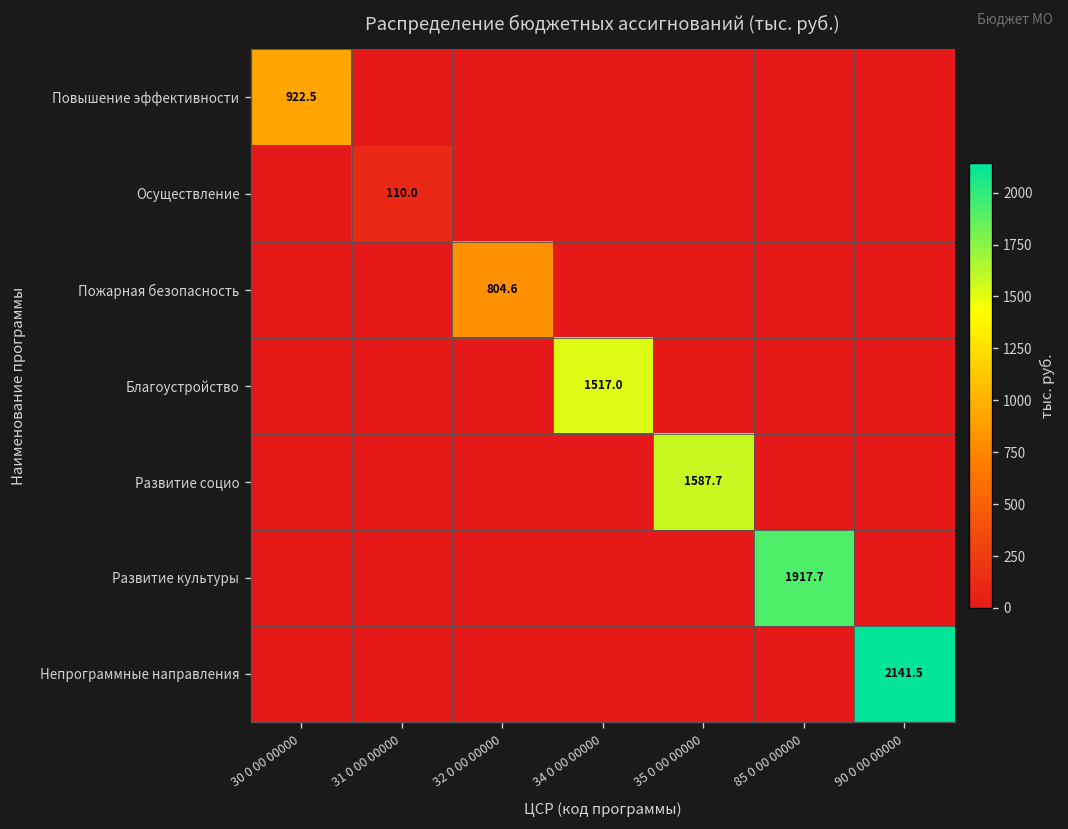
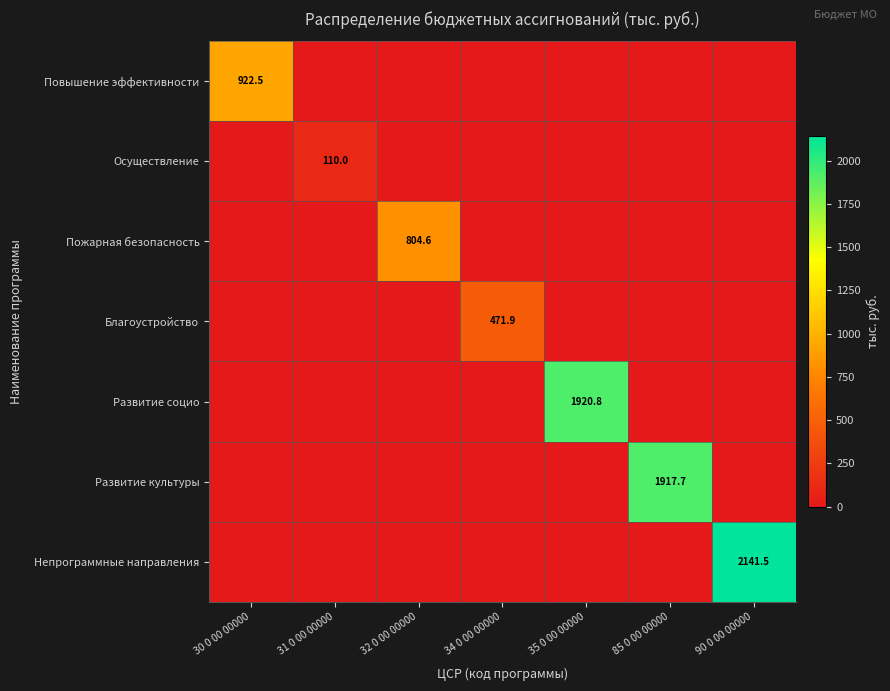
Благоустройство, 34 0 00 00000: 1517.0 -> 471.9
Развитие социо, 35 0 00 00000: 1587.7 -> 1920.8
